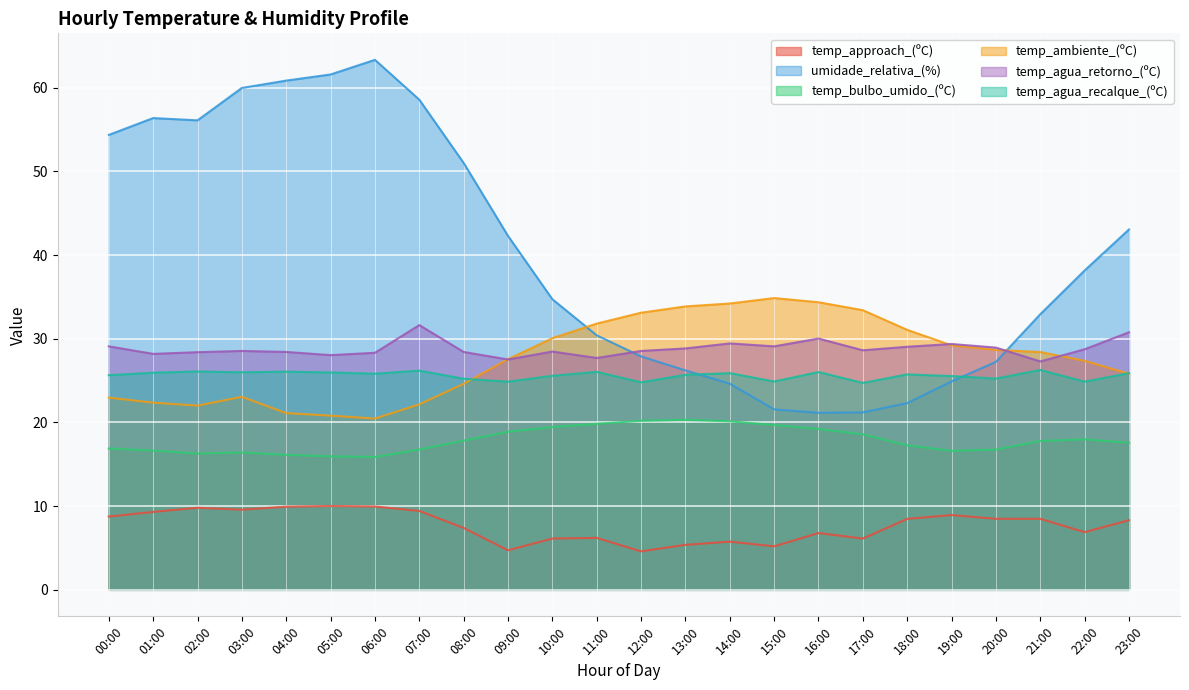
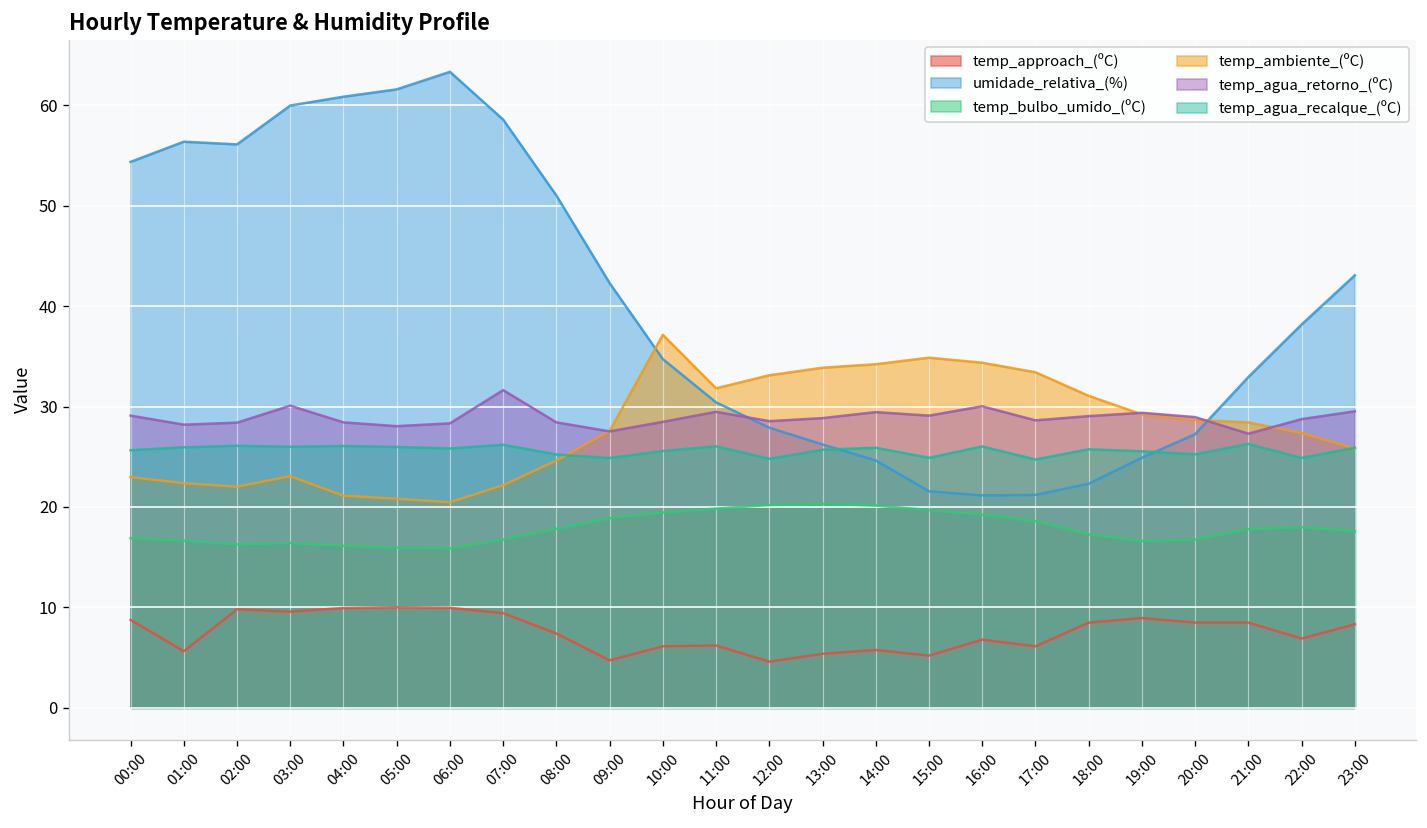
temp_approach_(ºC), 01:00: 9 -> 6
temp_agua_retorno_(ºC), 03:00: 29 -> 30
temp_ambiente_(ºC), 10:00: 30 -> 37
temp_agua_retorno_(ºC), 11:00: 28 -> 29
temp_agua_retorno_(ºC), 23:00: 31 -> 30
